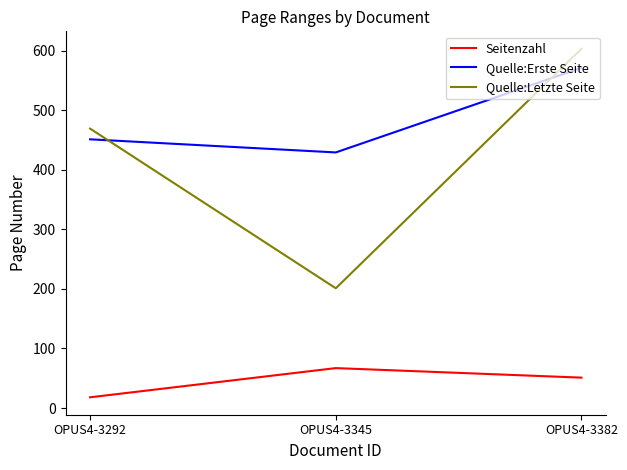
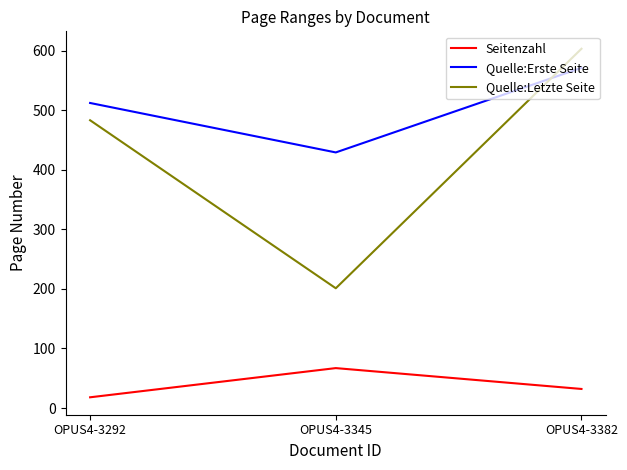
Quelle:Erste Seite, OPUS4-3292: 450 -> 510
Quelle:Letzte Seite, OPUS4-3292: 470 -> 480
Seitenzahl, OPUS4-3382: 50 -> 30
